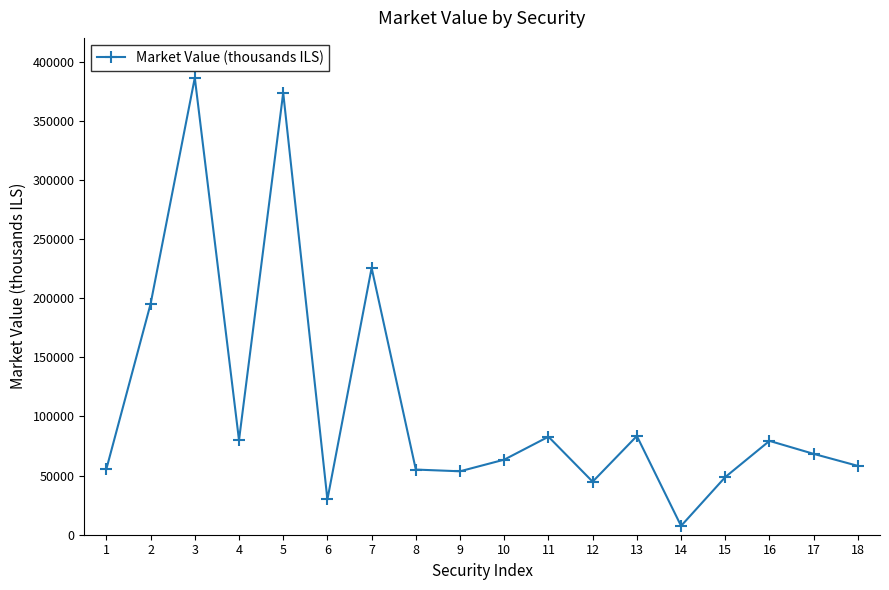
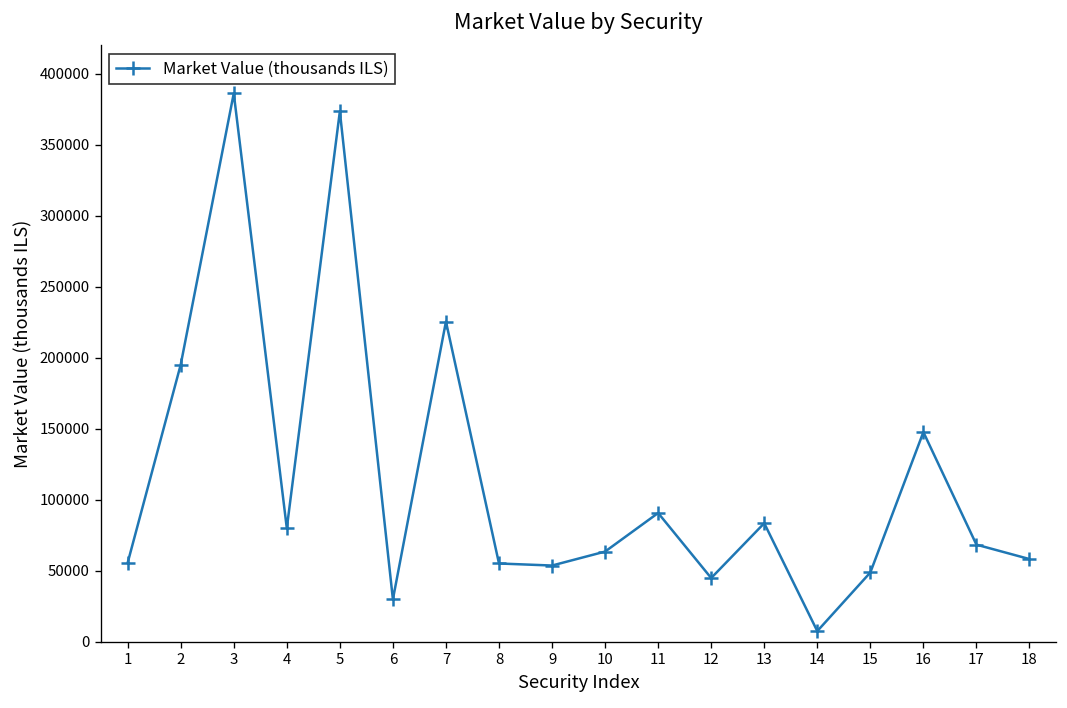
11: 83000 -> 91000
16: 79000 -> 148000
